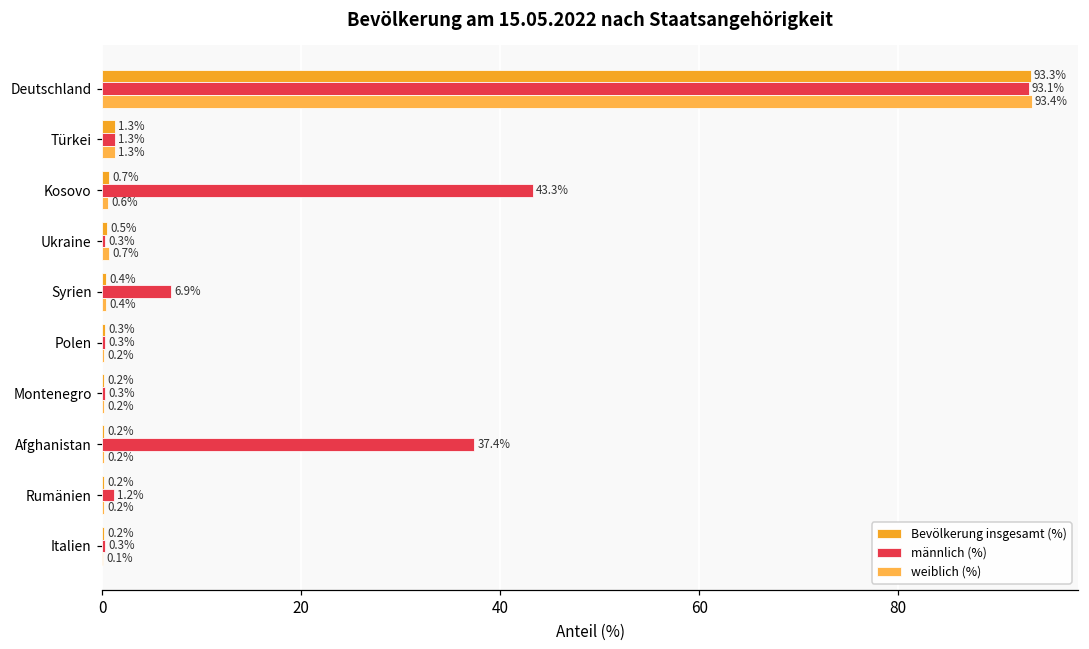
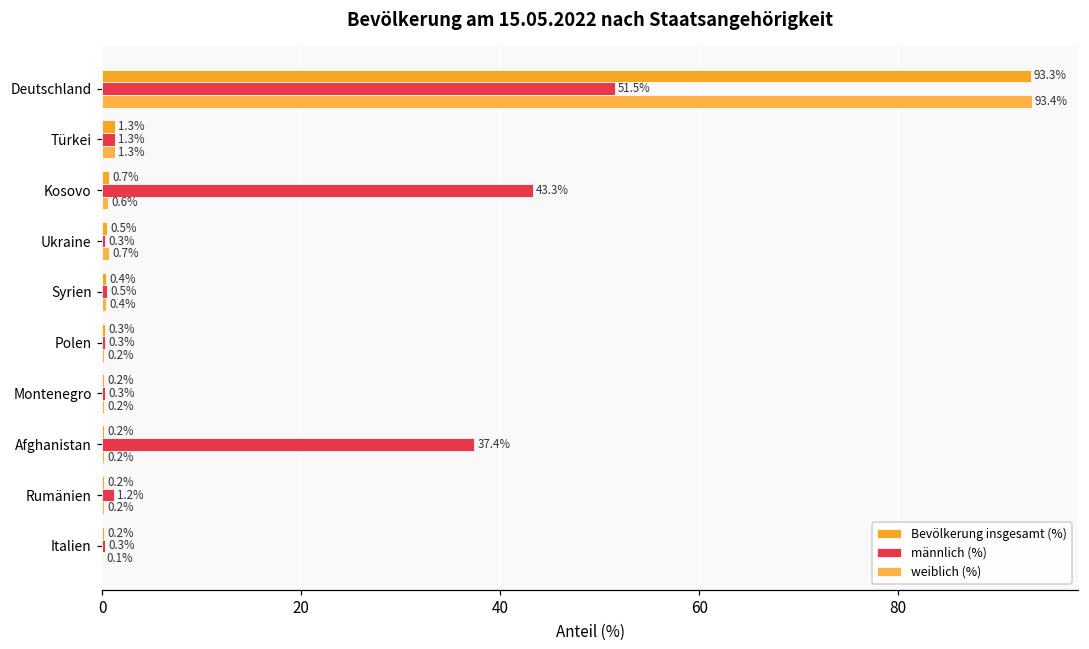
männlich (%), Deutschland: 93.1% -> 51.5%
männlich (%), Syrien: 6.9% -> 0.5%
